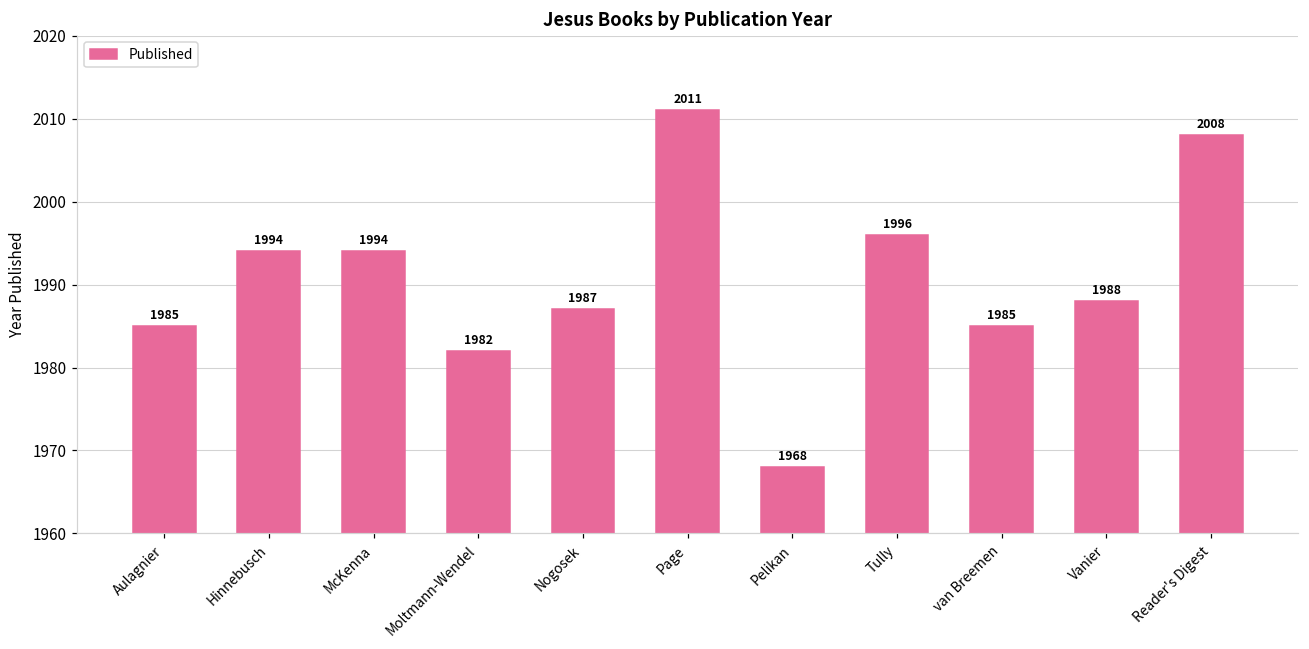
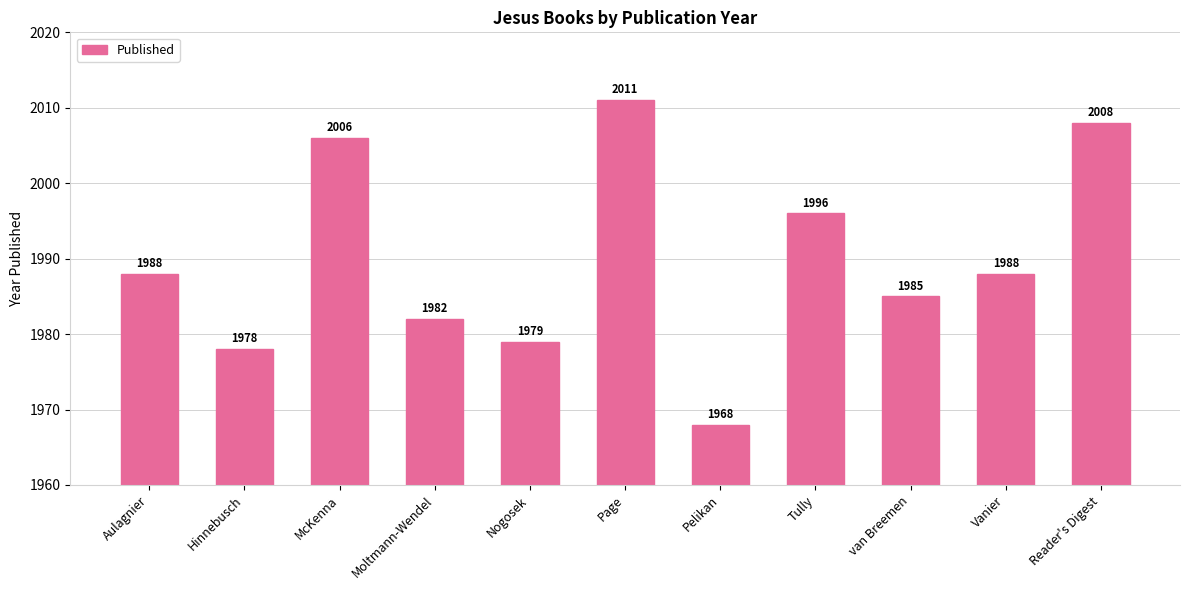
Aulagnier: 1985 -> 1988
Hinnebusch: 1994 -> 1978
McKenna: 1994 -> 2006
Nogosek: 1987 -> 1979
